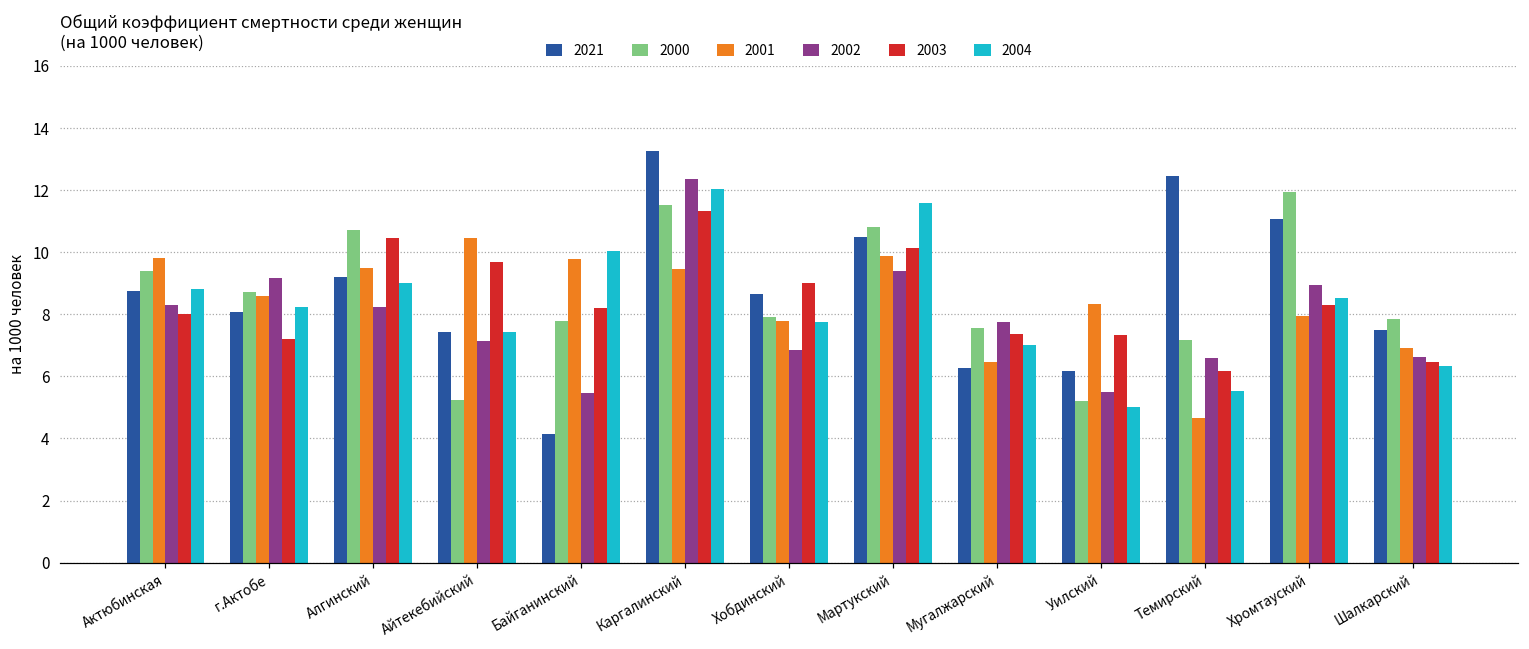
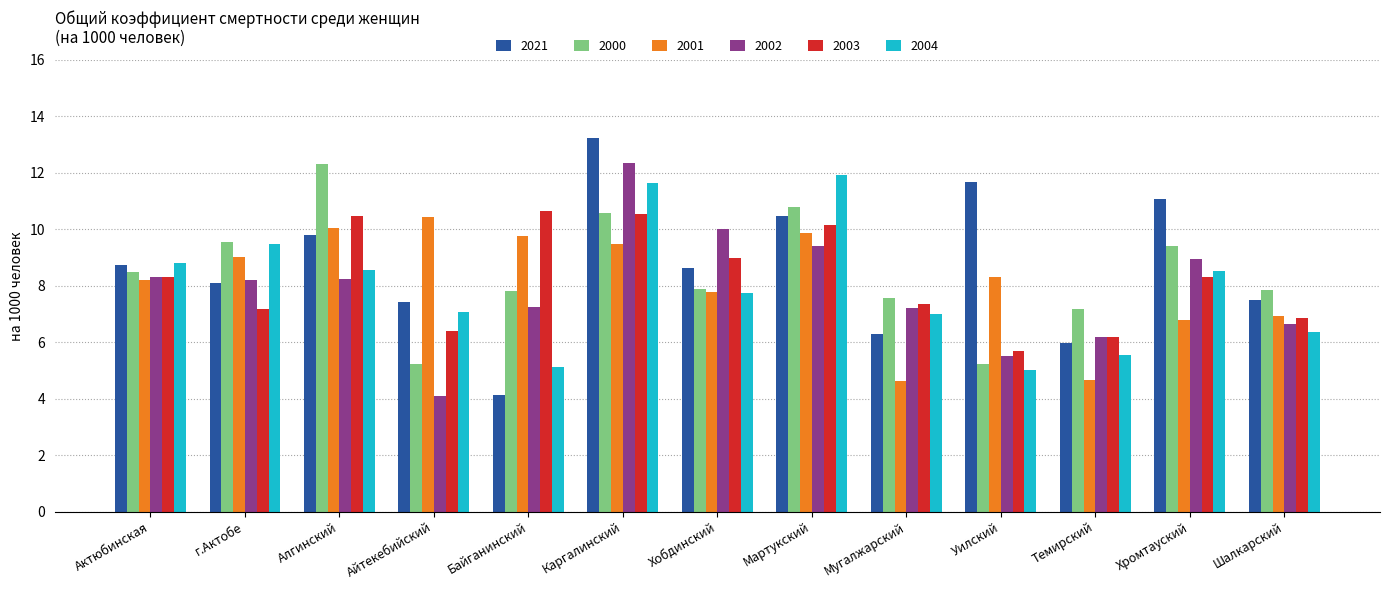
2000, Актюбинская: 9.4 -> 8.5
2001, Актюбинская: 9.8 -> 8.2
2003, Актюбинская: 8.0 -> 8.3
2000, г.Актобе: 8.7 -> 9.5
2001, г.Актобе: 8.6 -> 9.0
2002, г.Актобе: 9.2 -> 8.2
2004, г.Актобе: 8.2 -> 9.5
2021, Алгинский: 9.2 -> 9.8
2000, Алгинский: 10.7 -> 12.3
2001, Алгинский: 9.5 -> 10.0
2004, Алгинский: 9.0 -> 8.6
2002, Айтекебийский: 7.2 -> 4.1
2003, Айтекебийский: 9.7 -> 6.4
2004, Айтекебийский: 7.4 -> 7.1
2002, Байганинский: 5.5 -> 7.2
2003, Байганинский: 8.2 -> 10.7
2004, Байганинский: 10.0 -> 5.1
2000, Каргалинский: 11.5 -> 10.6
2003, Каргалинский: 11.3 -> 10.5
2004, Каргалинский: 12.0 -> 11.6
2002, Хобдинский: 6.9 -> 10.0
2004, Мартукский: 11.6 -> 11.9
2001, Мугалжарский: 6.5 -> 4.6
2002, Мугалжарский: 7.8 -> 7.2
2021, Уилский: 6.2 -> 11.7
2003, Уилский: 7.3 -> 5.7
2021, Темирский: 12.5 -> 6.0
2002, Темирский: 6.6 -> 6.2
2000, Хромтауский: 11.9 -> 9.4
2001, Хромтауский: 8.0 -> 6.8
2003, Шалкарский: 6.5 -> 6.9
